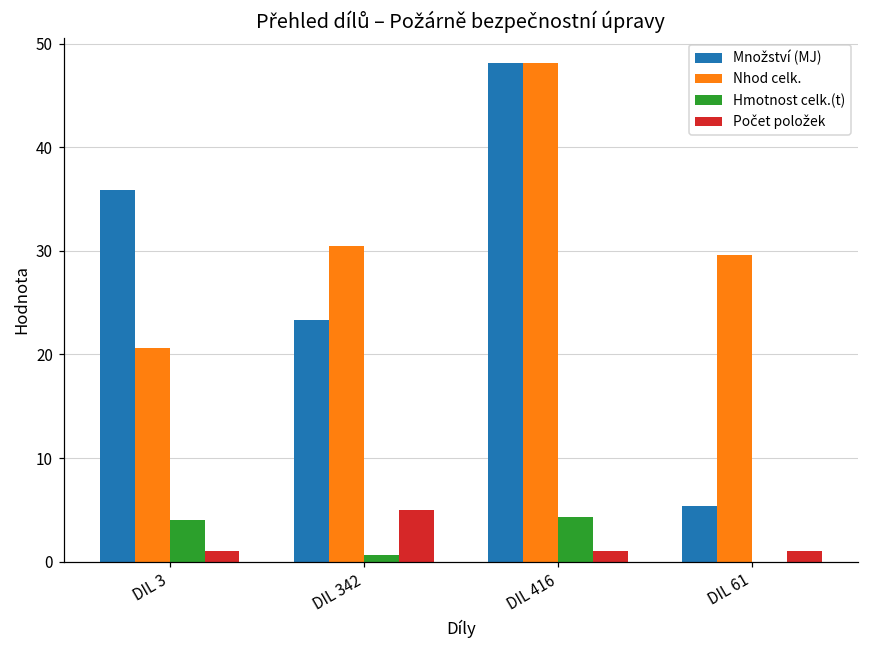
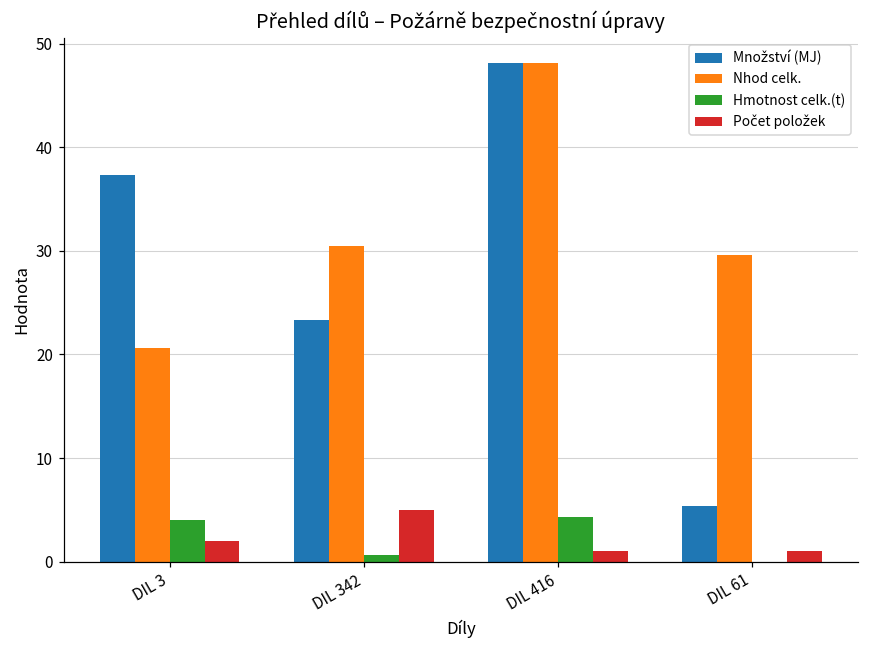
Množství (MJ), DIL 3: 36 -> 37
Počet položek, DIL 3: 1 -> 2
